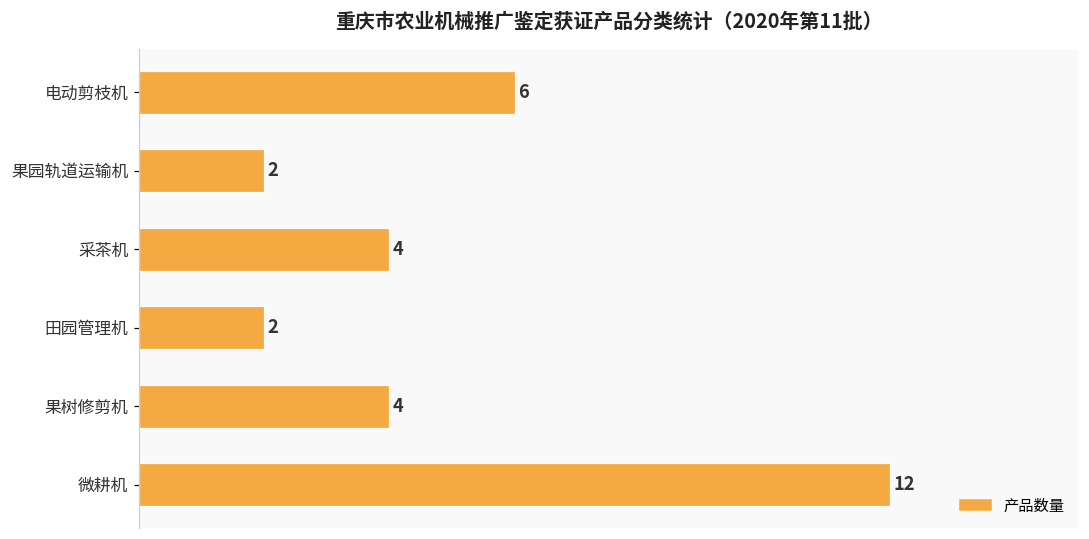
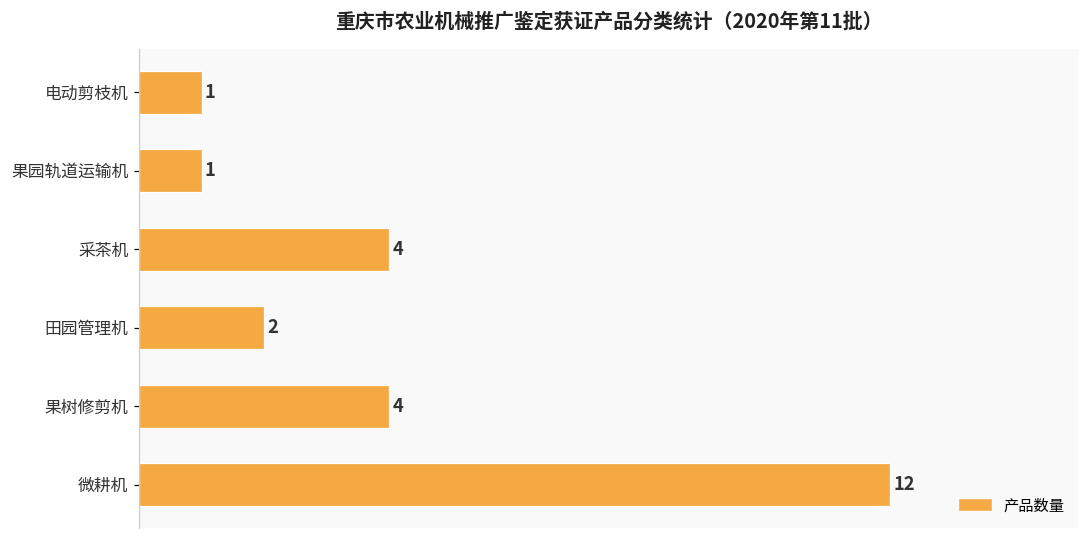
电动剪枝机: 6 -> 1
果园轨道运输机: 2 -> 1
